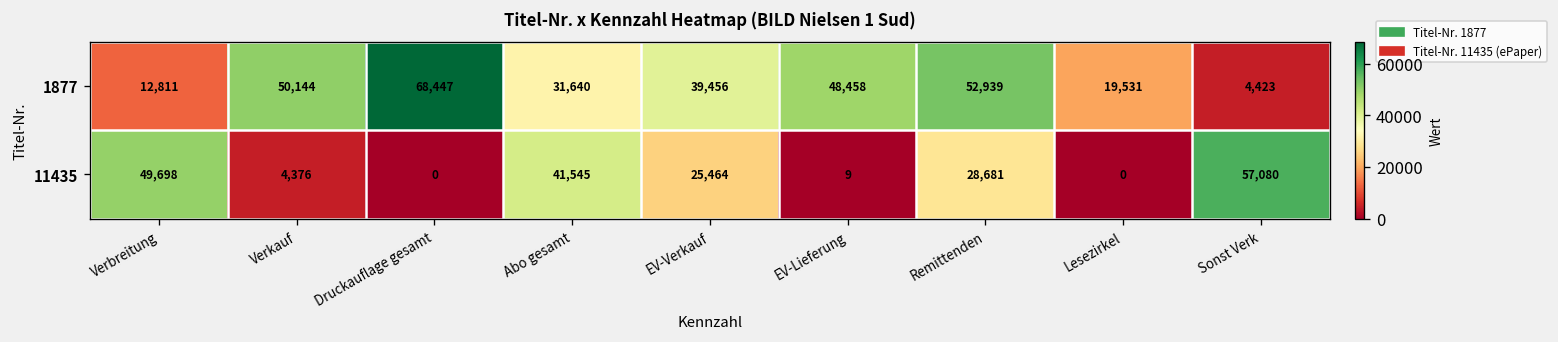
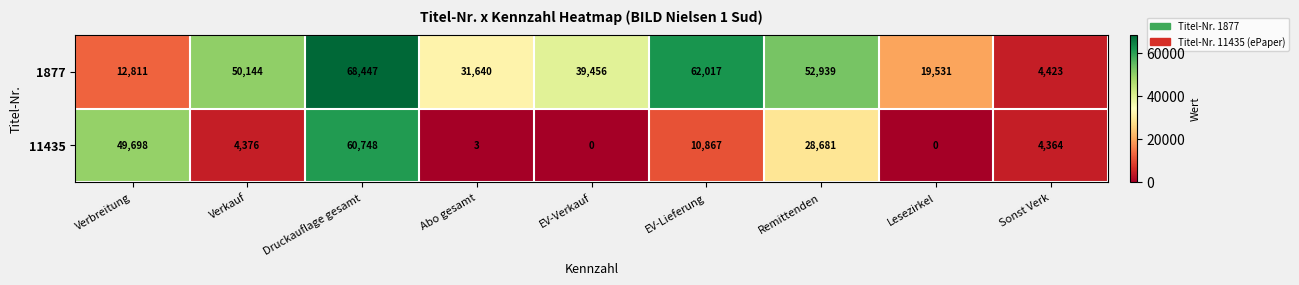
1877, EV-Lieferung: 48,458 -> 62,017
11435, Druckauflage gesamt: 0 -> 60,748
11435, Abo gesamt: 41,545 -> 3
11435, EV-Verkauf: 25,464 -> 0
11435, EV-Lieferung: 9 -> 10,867
11435, Sonst Verk: 57,080 -> 4,364
